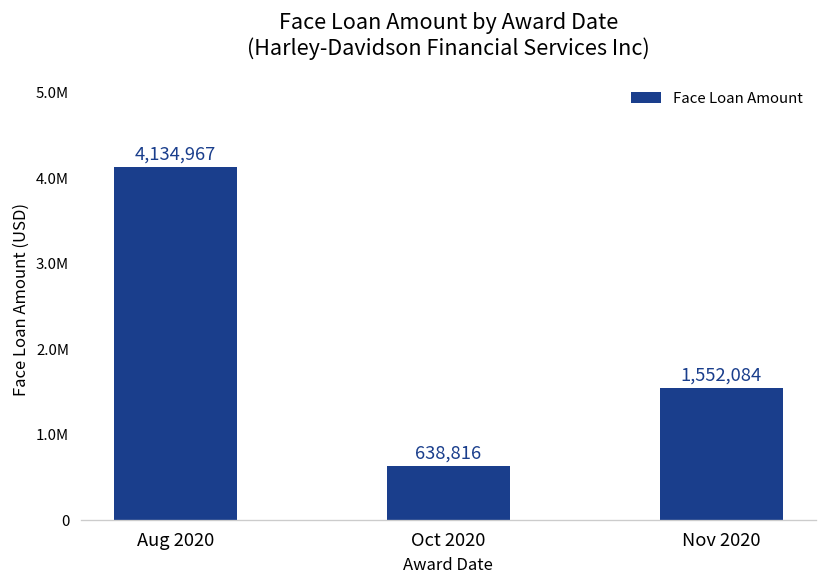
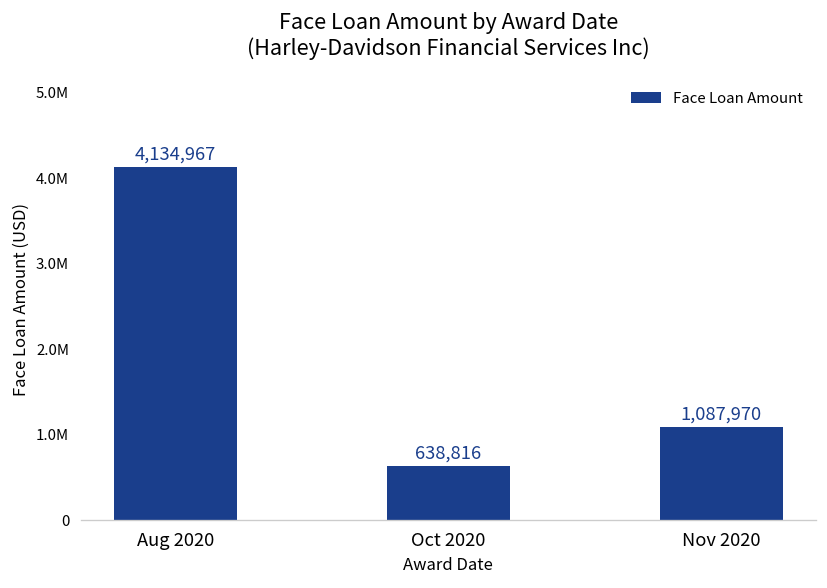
Nov 2020: 1,552,084 -> 1,087,970
